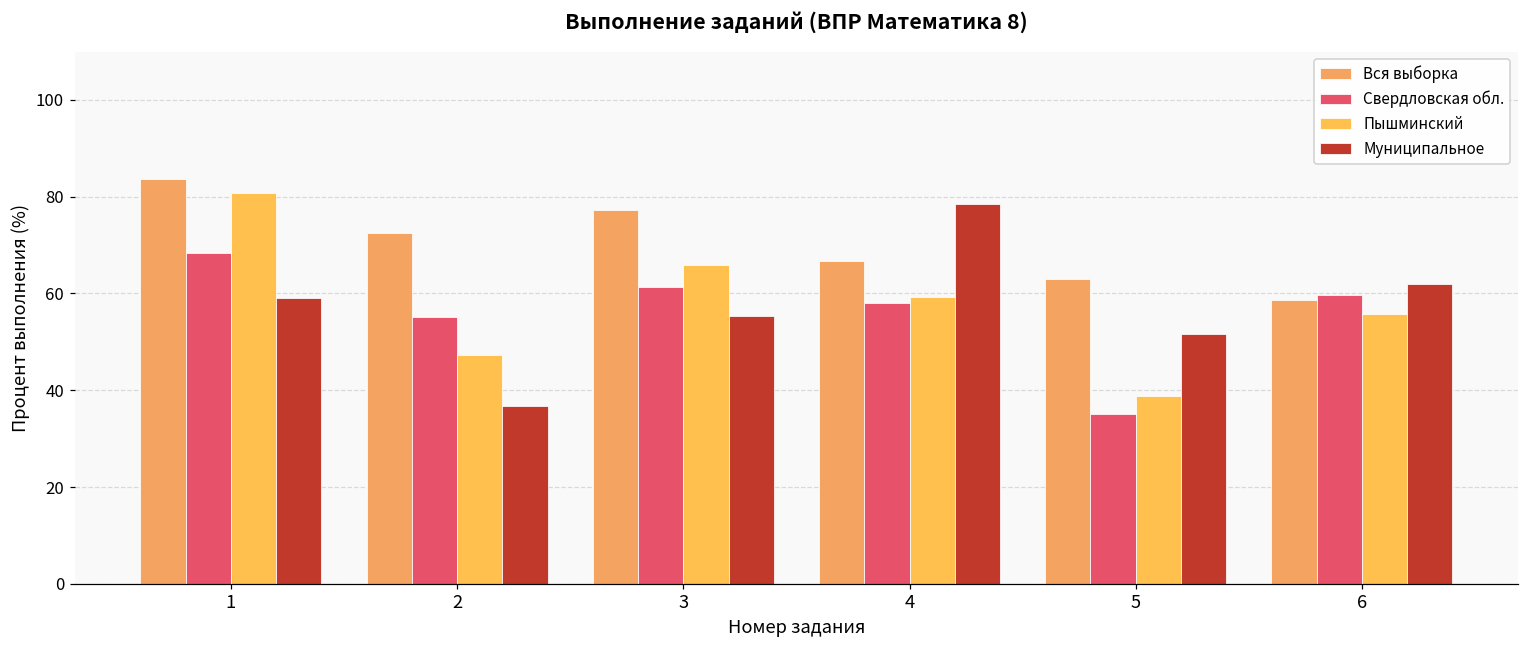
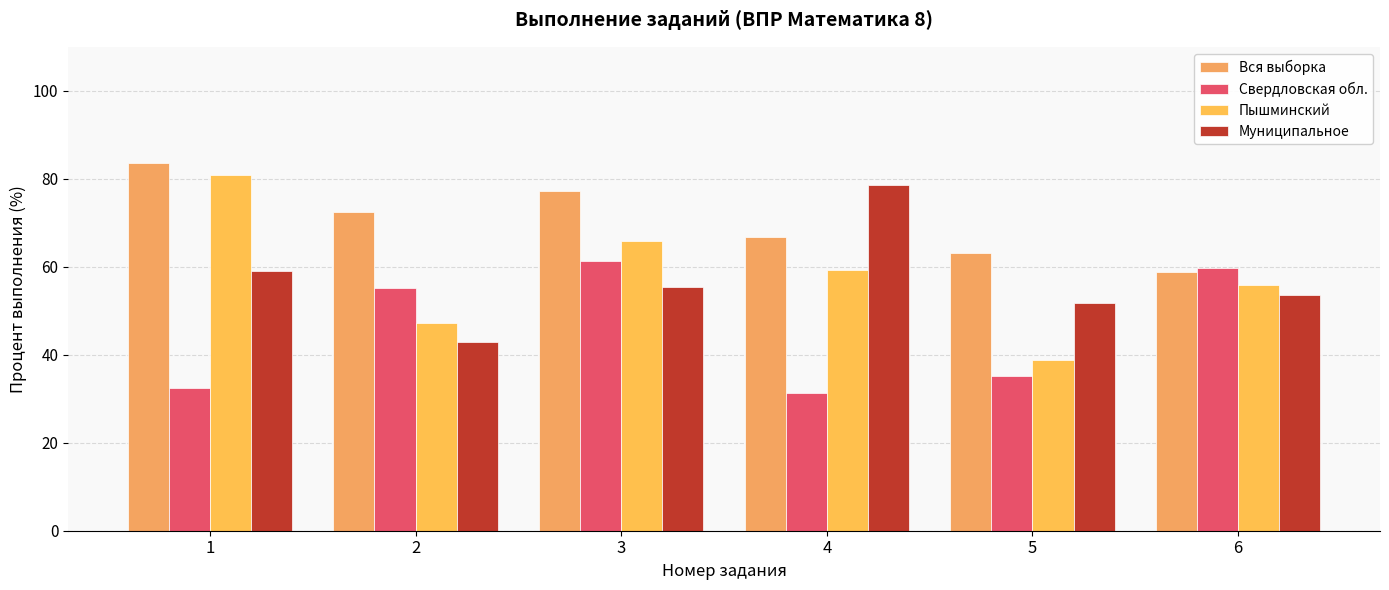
Свердловская обл., 1: 68 -> 32
Муниципальное, 2: 37 -> 43
Свердловская обл., 4: 58 -> 31
Муниципальное, 6: 62 -> 54
